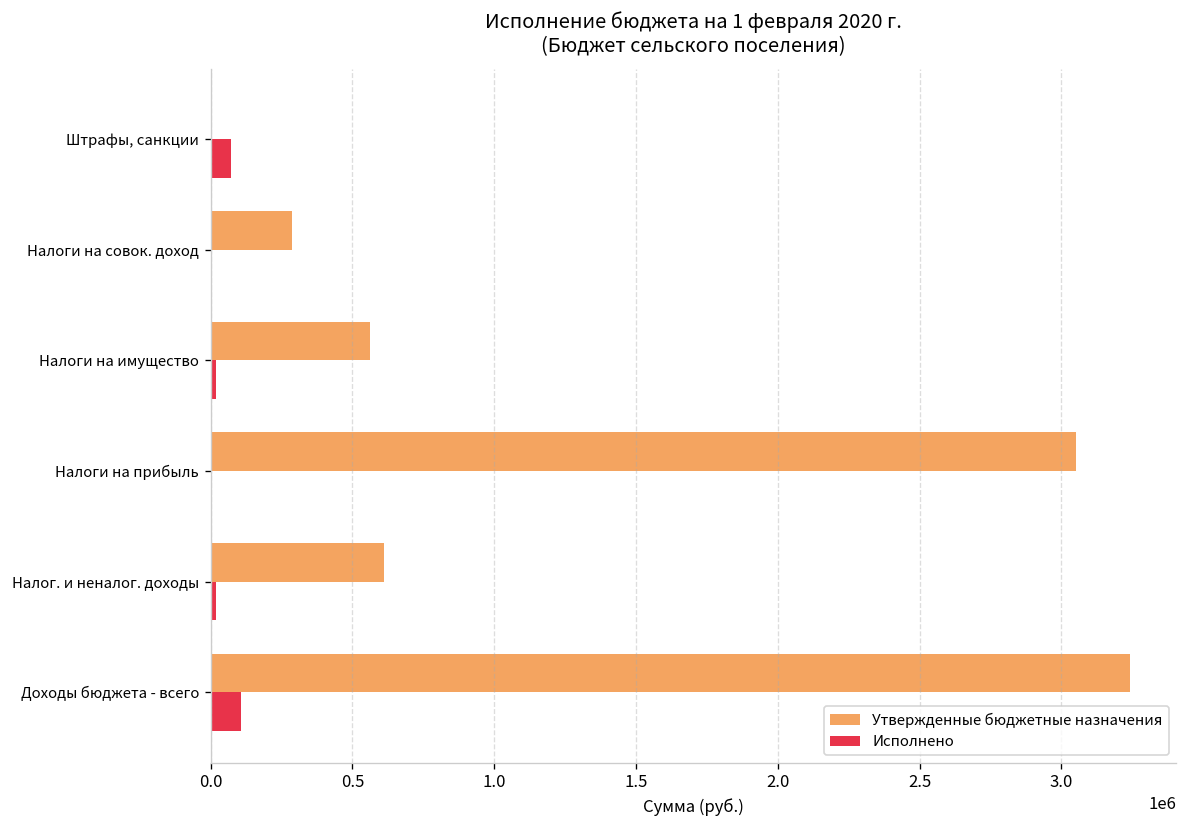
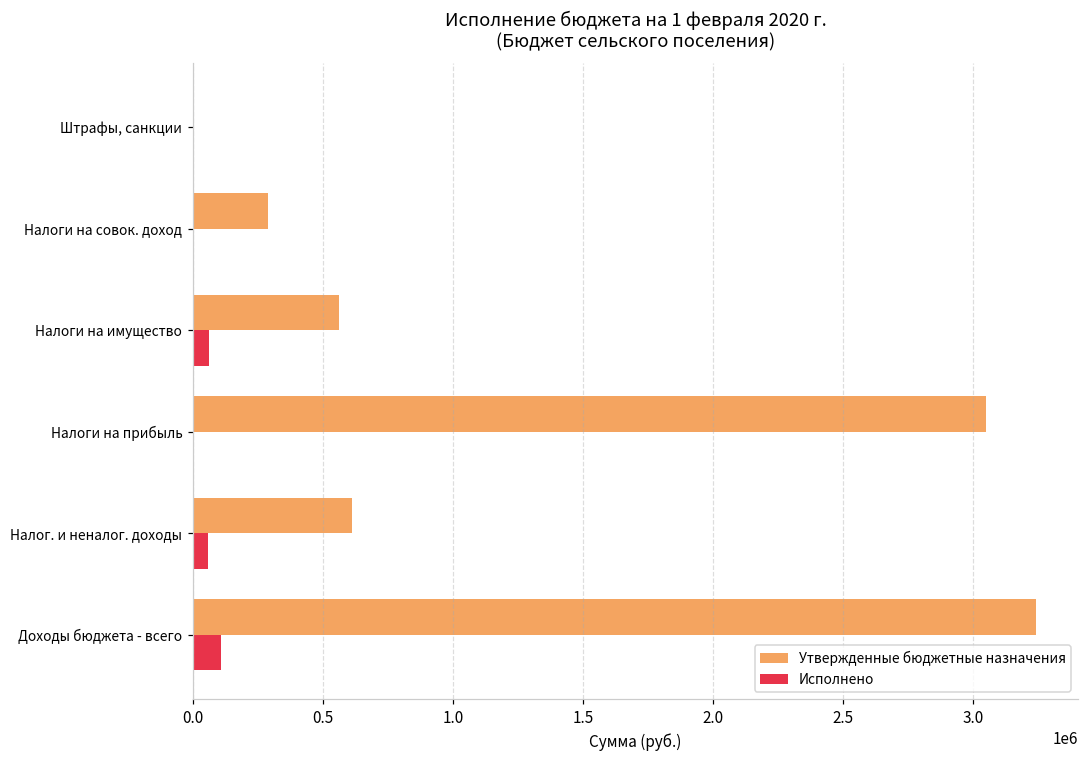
Исполнено, Штрафы, санкции: 70000 -> 0
Исполнено, Налоги на имущество: 20000 -> 60000
Исполнено, Налог. и неналог. доходы: 20000 -> 60000
